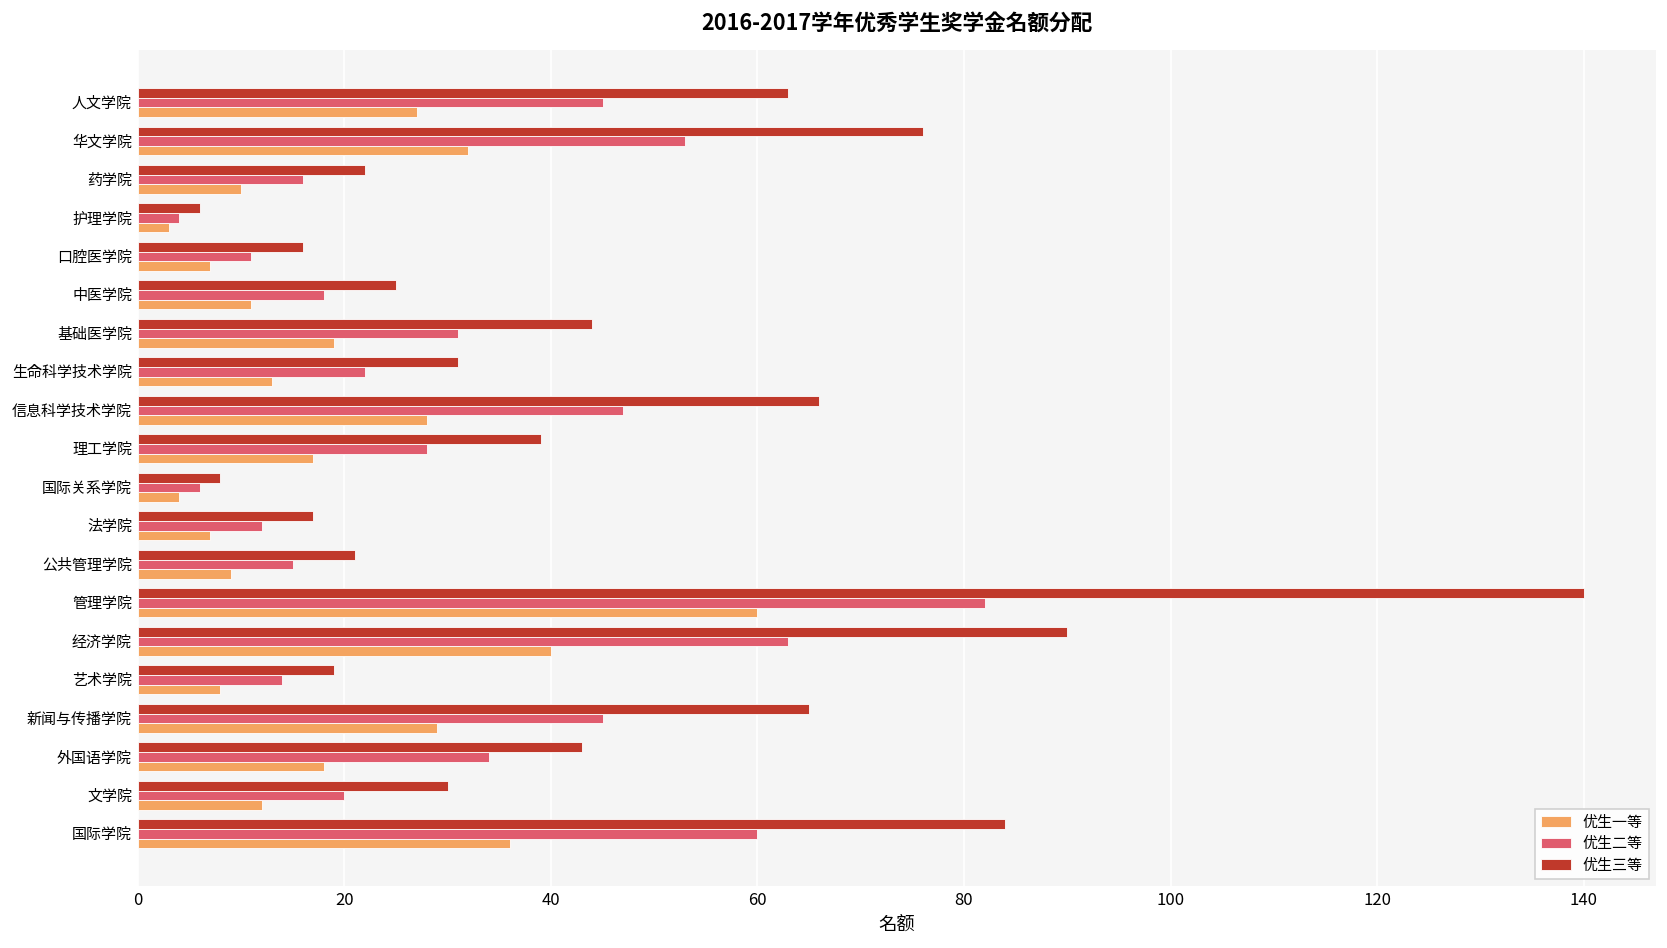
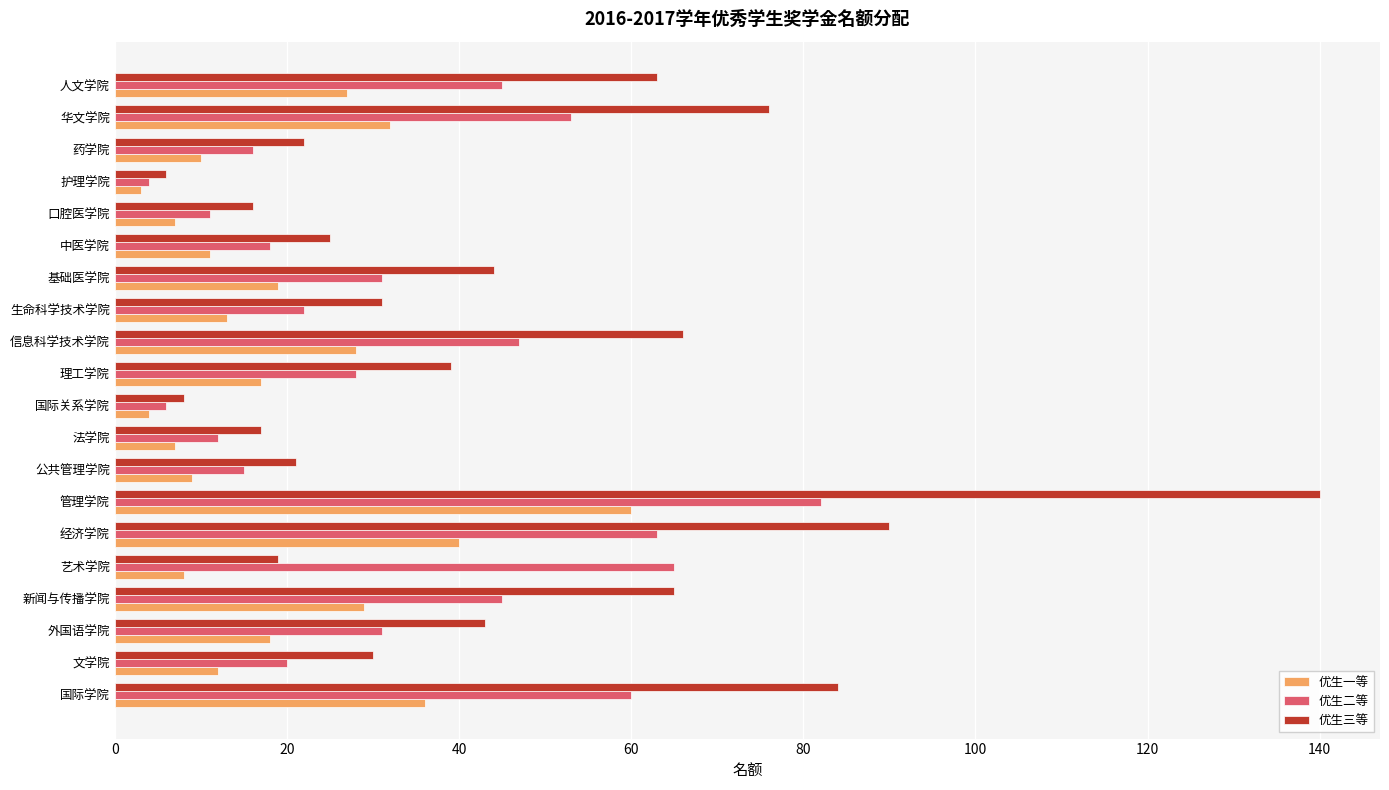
优生二等, 艺术学院: 14 -> 65
优生二等, 外国语学院: 34 -> 31
